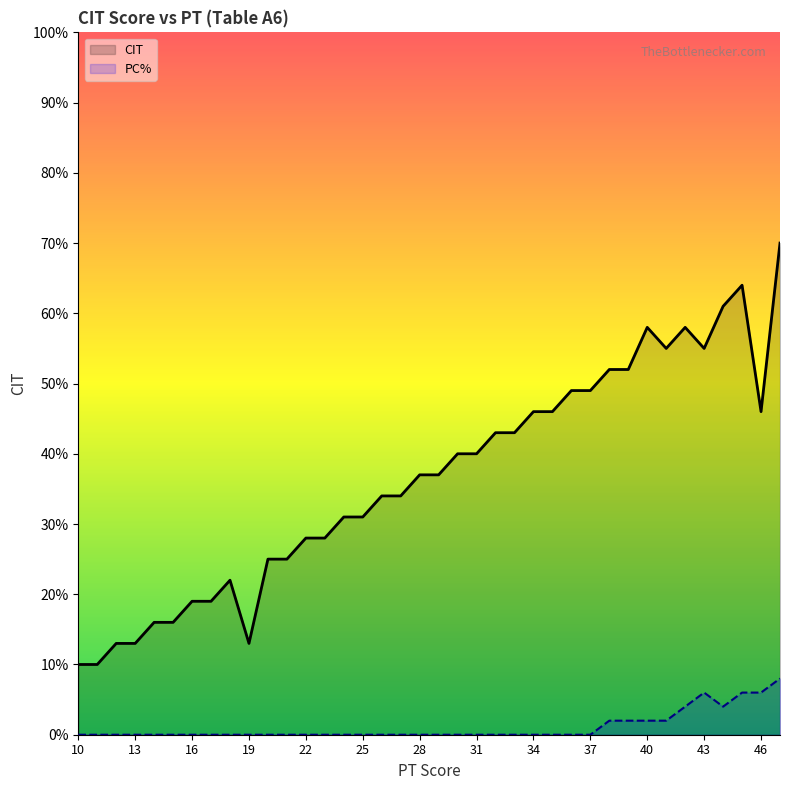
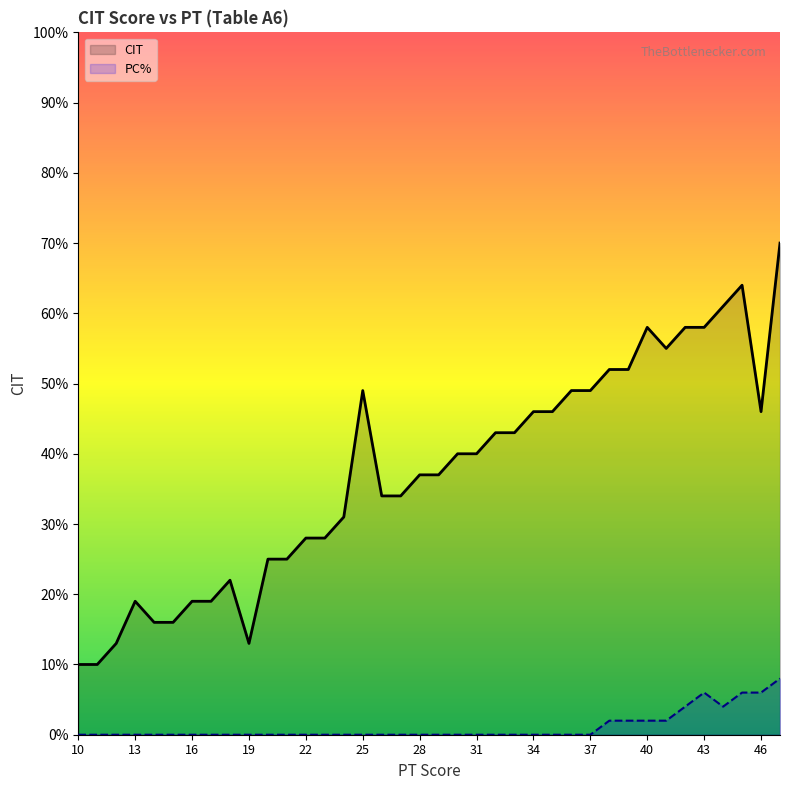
CIT, 13: 13% -> 19%
CIT, 25: 31% -> 49%
CIT, 43: 55% -> 58%
